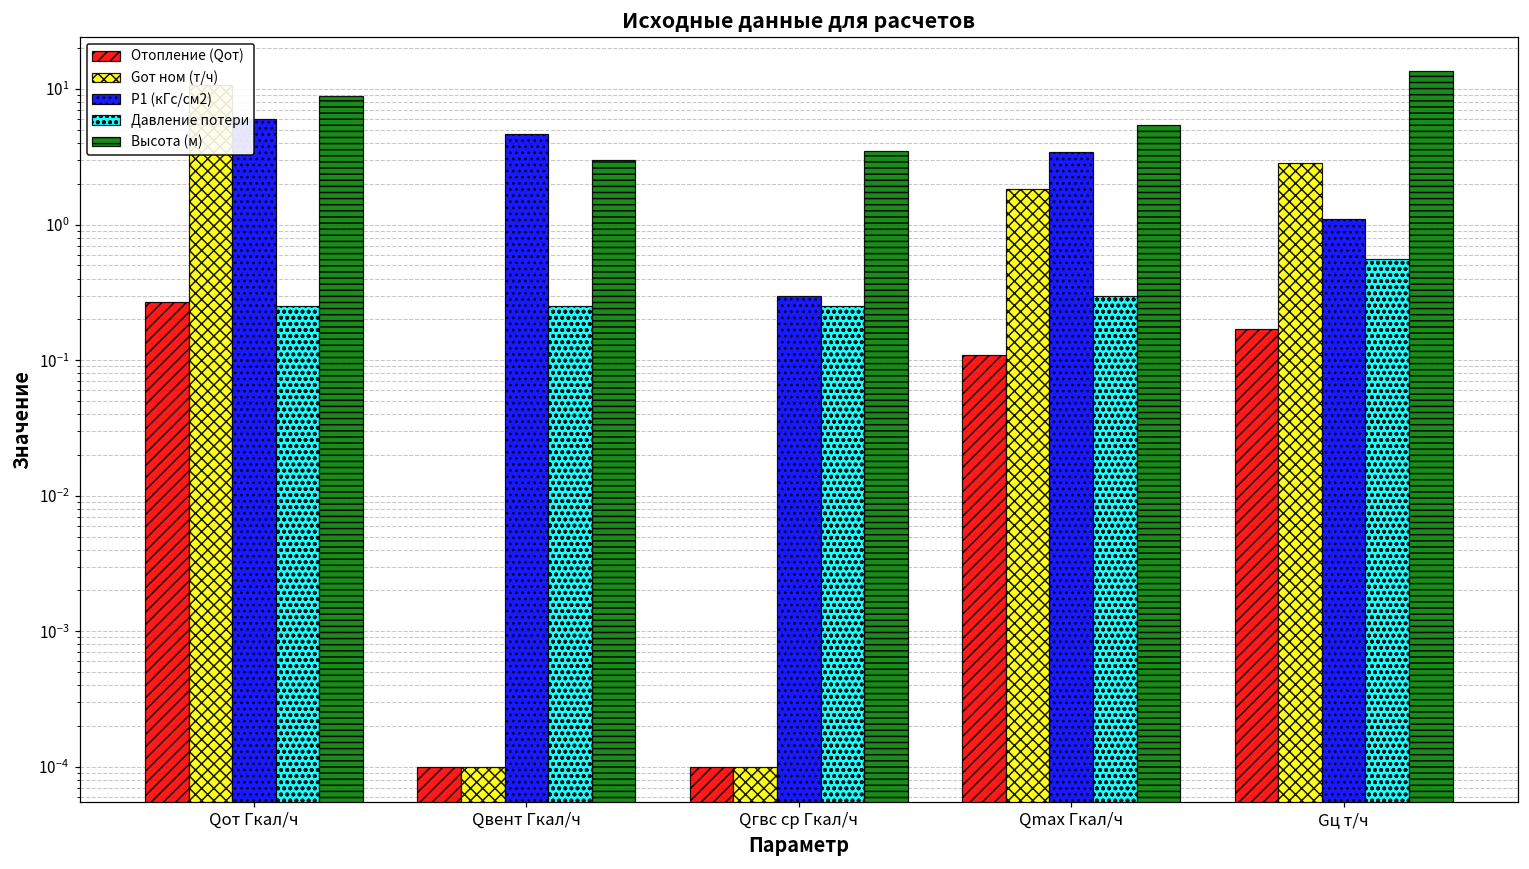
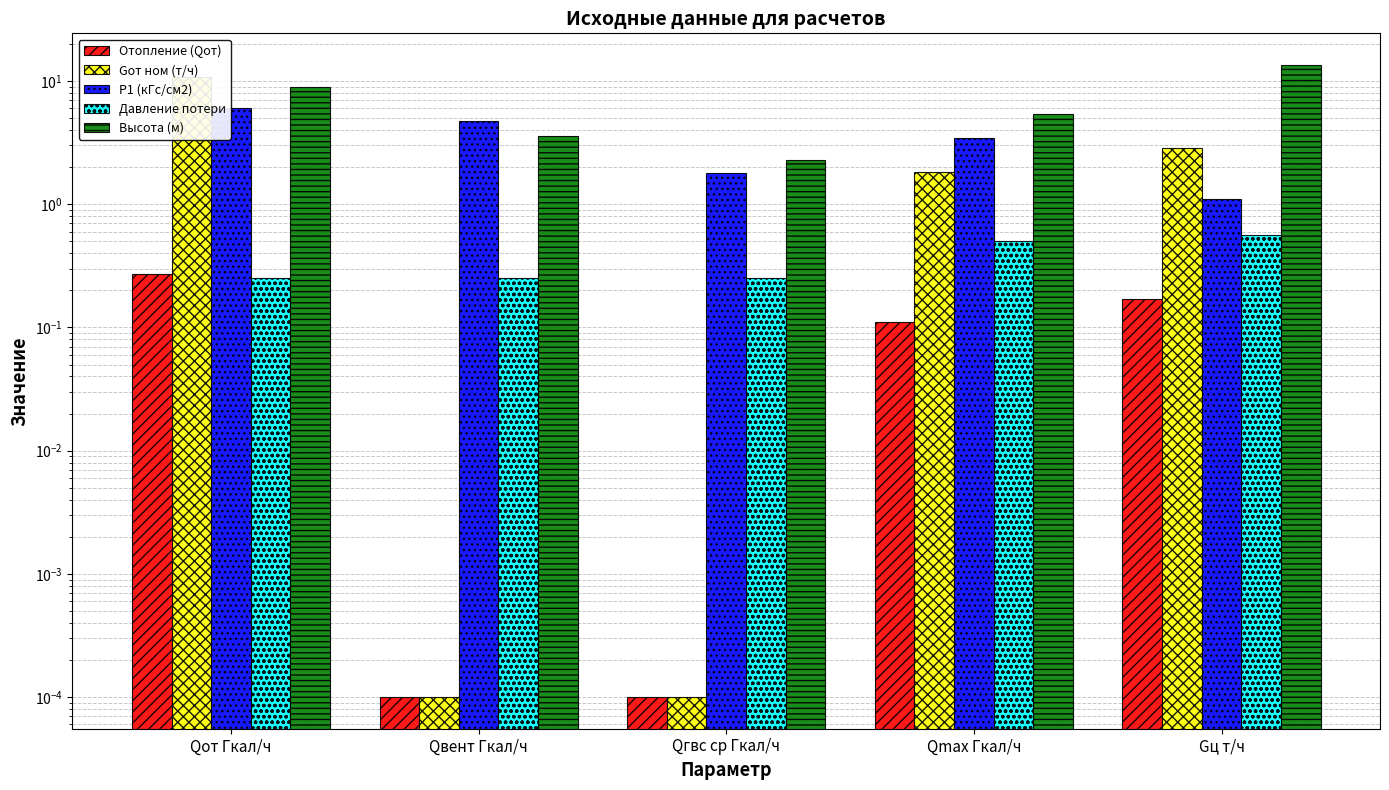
Высота (м), Qвент Гкал/ч: 3.0 -> 3.6
P1 (кГс/см2), Qгвс ср Гкал/ч: 0.3 -> 1.8
Высота (м), Qгвс ср Гкал/ч: 3.5 -> 2.3
Давление потери, Qmax Гкал/ч: 0.3 -> 0.5
